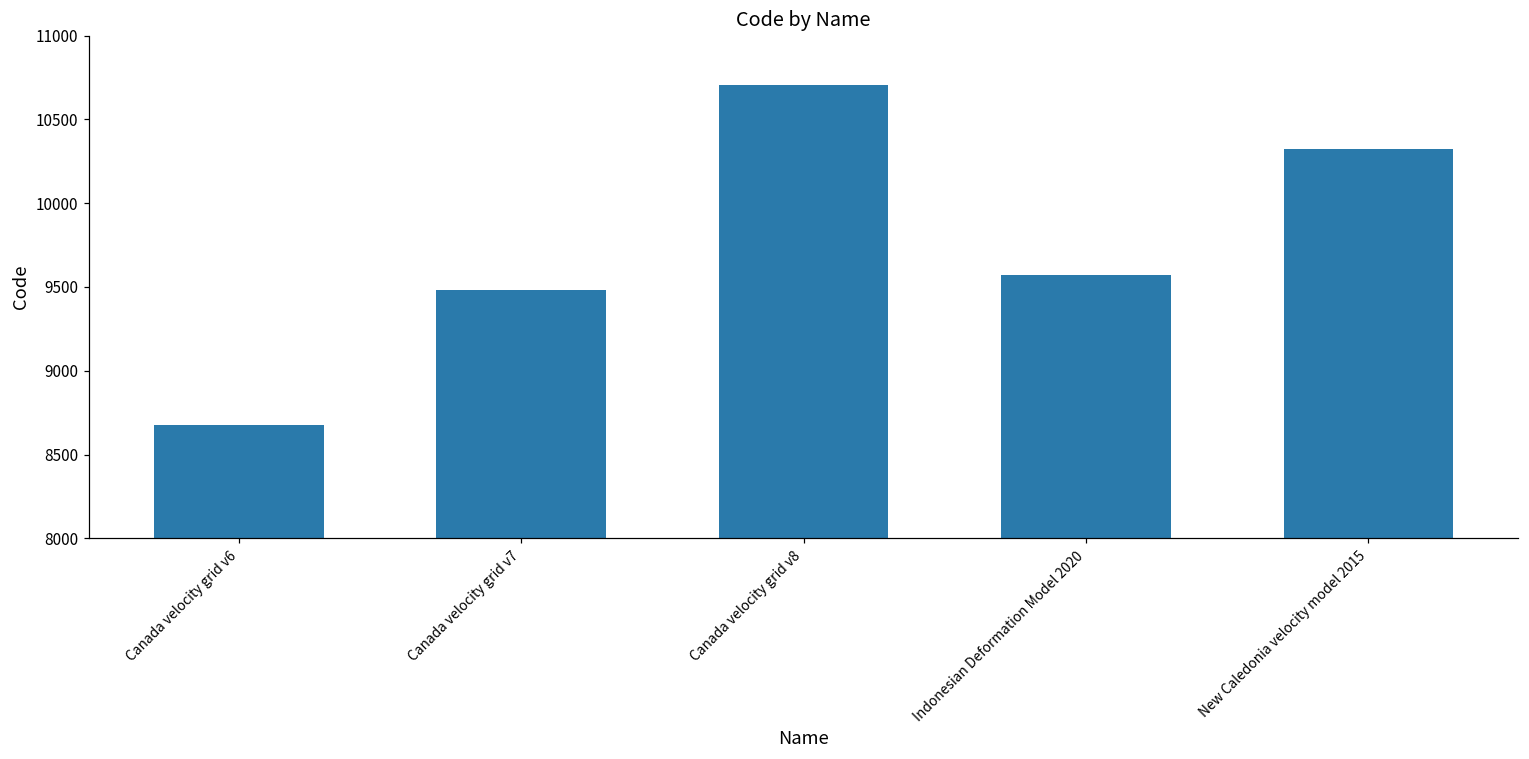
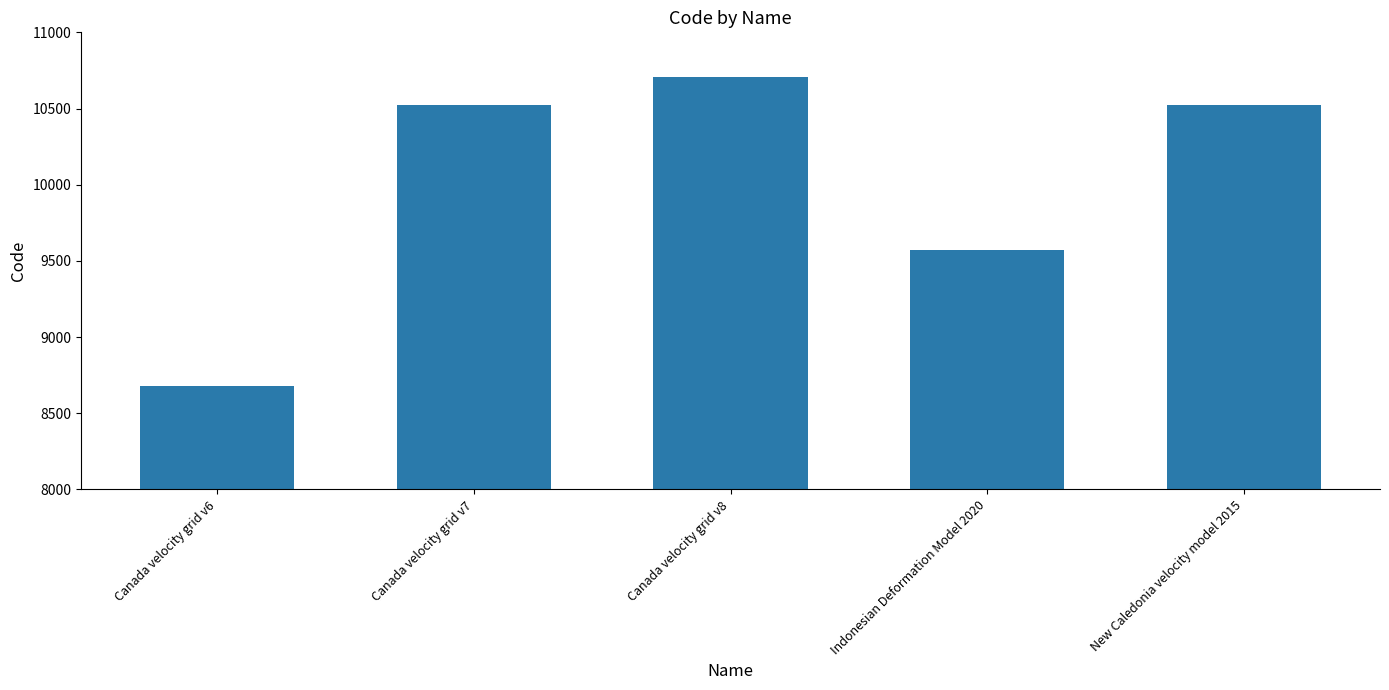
Canada velocity grid v7: 9480 -> 10520
New Caledonia velocity model 2015: 10320 -> 10530
